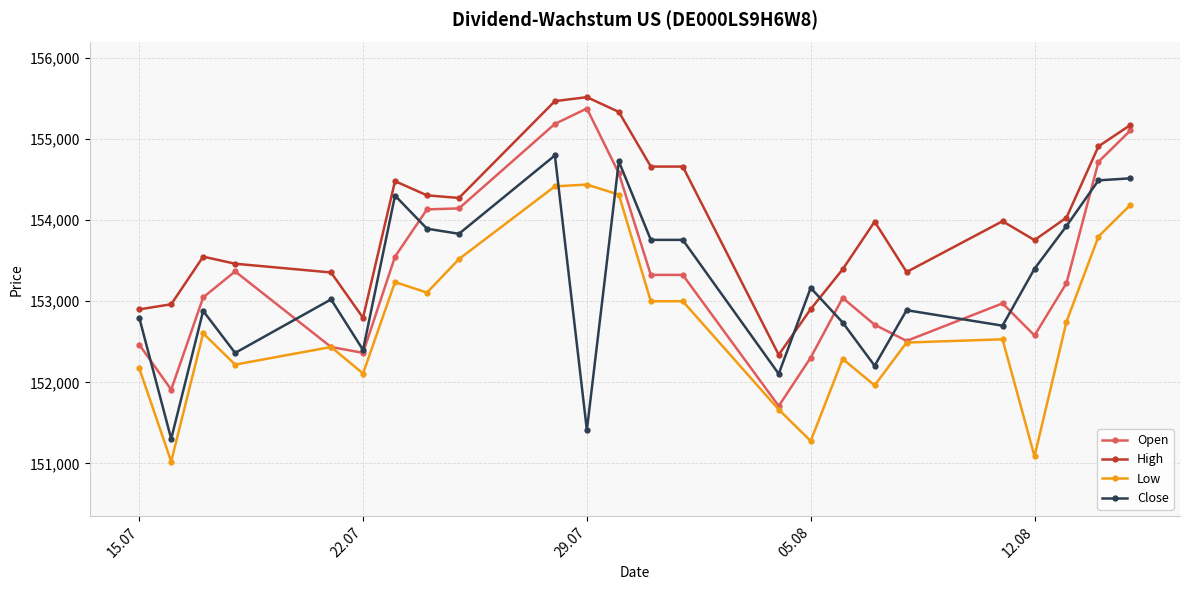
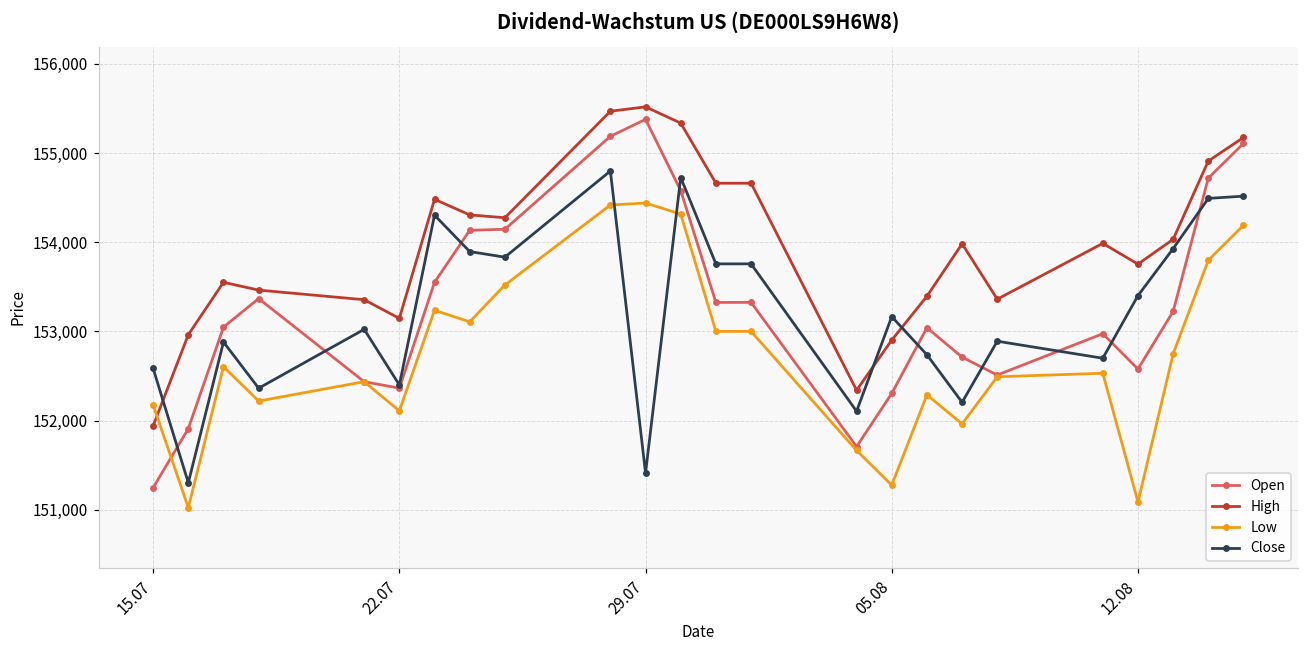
Open, 15.07: 152,500 -> 151,200
High, 15.07: 152,900 -> 151,900
Close, 15.07: 152,800 -> 152,600
High, 22.07: 152,800 -> 153,100
